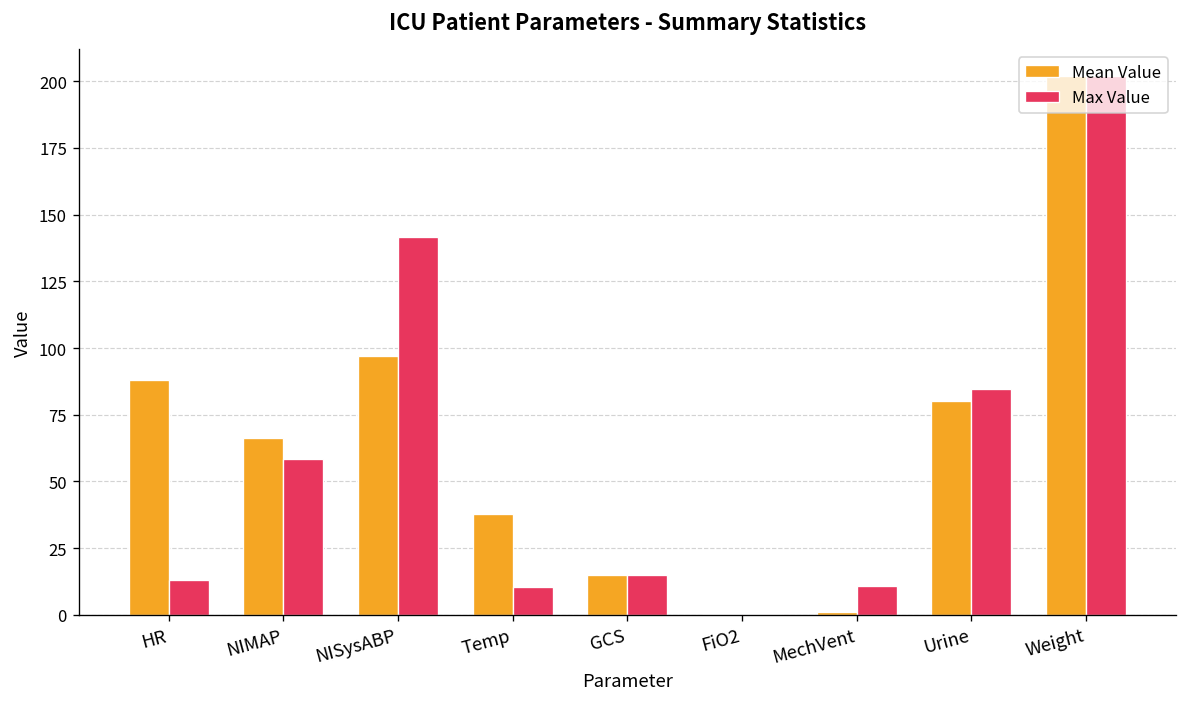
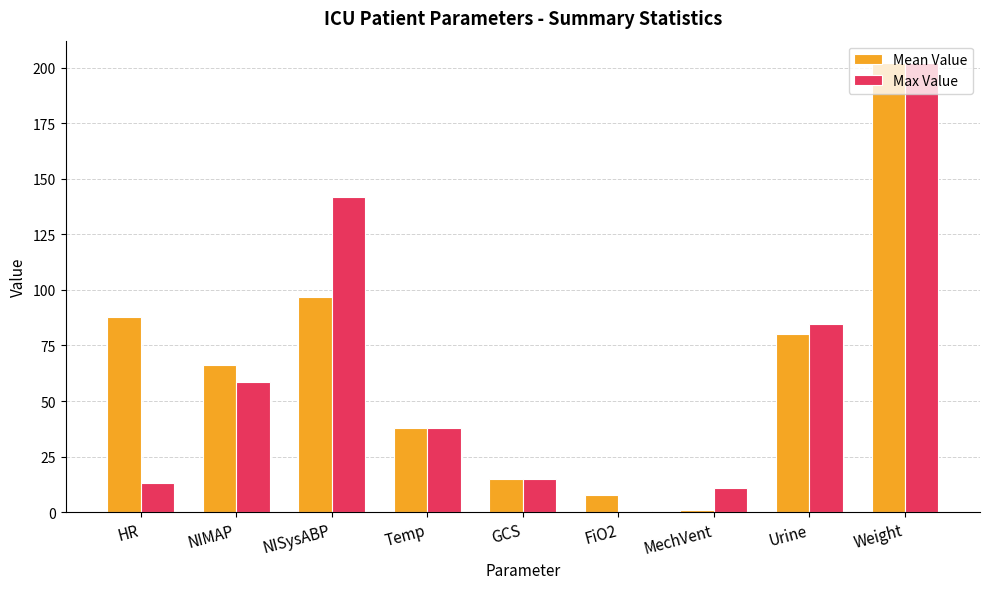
Max Value, Temp: 11 -> 38
Mean Value, FiO2: 0 -> 8
